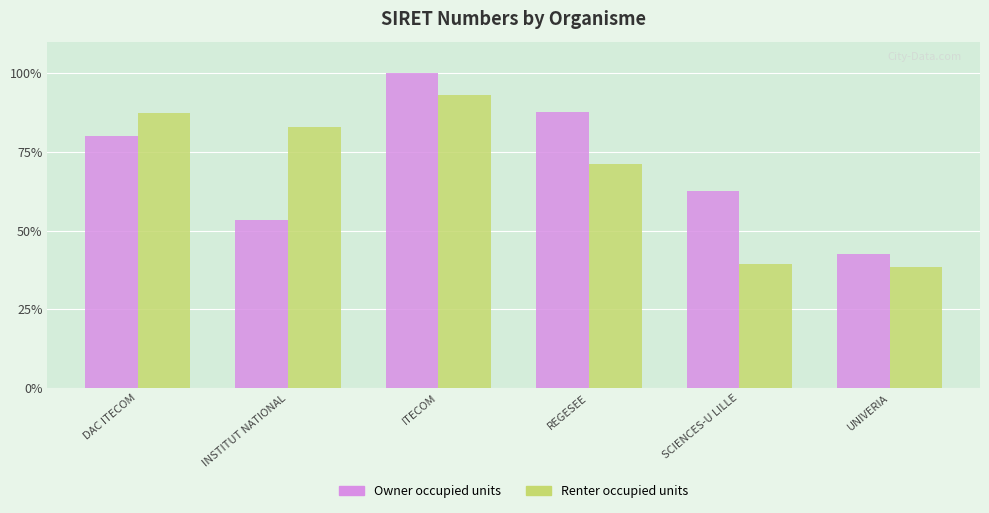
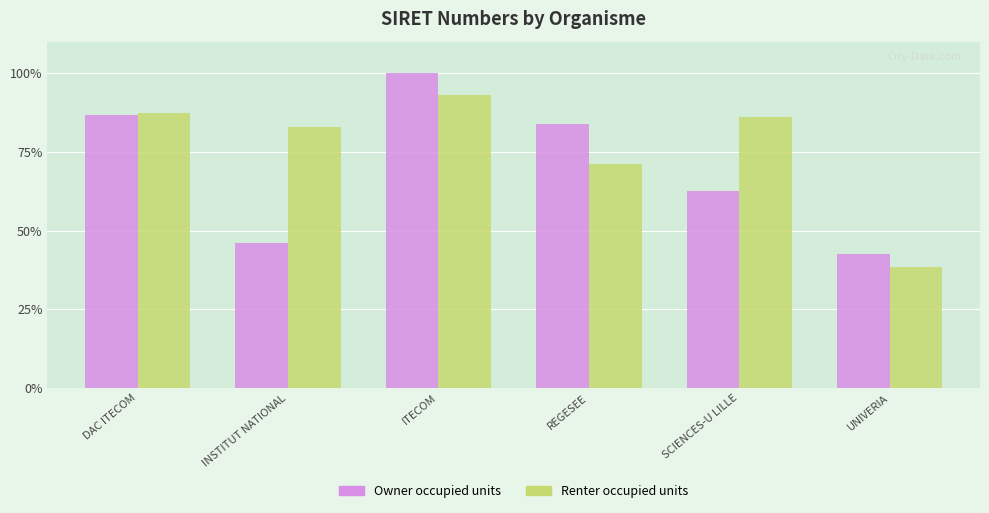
Owner occupied units, DAC ITECOM: 80% -> 87%
Owner occupied units, INSTITUT NATIONAL: 53% -> 46%
Owner occupied units, REGESEE: 88% -> 84%
Renter occupied units, SCIENCES-U LILLE: 39% -> 86%
